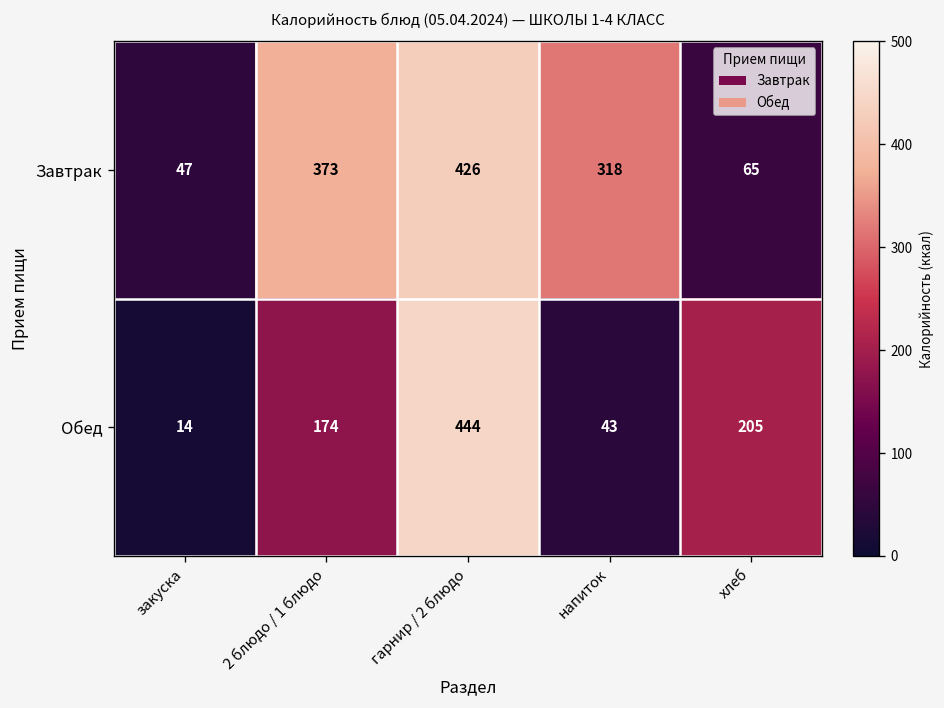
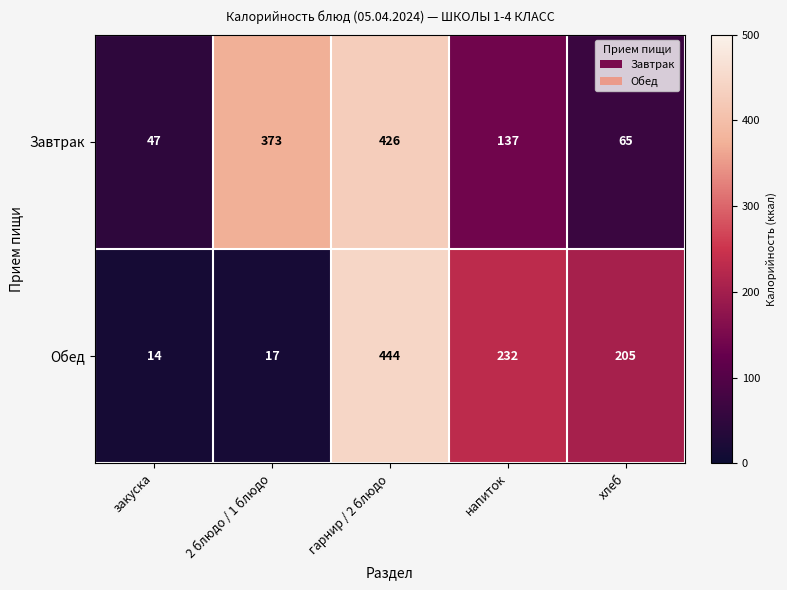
Завтрак, напиток: 318 -> 137
Обед, 2 блюдо / 1 блюдо: 174 -> 17
Обед, напиток: 43 -> 232
